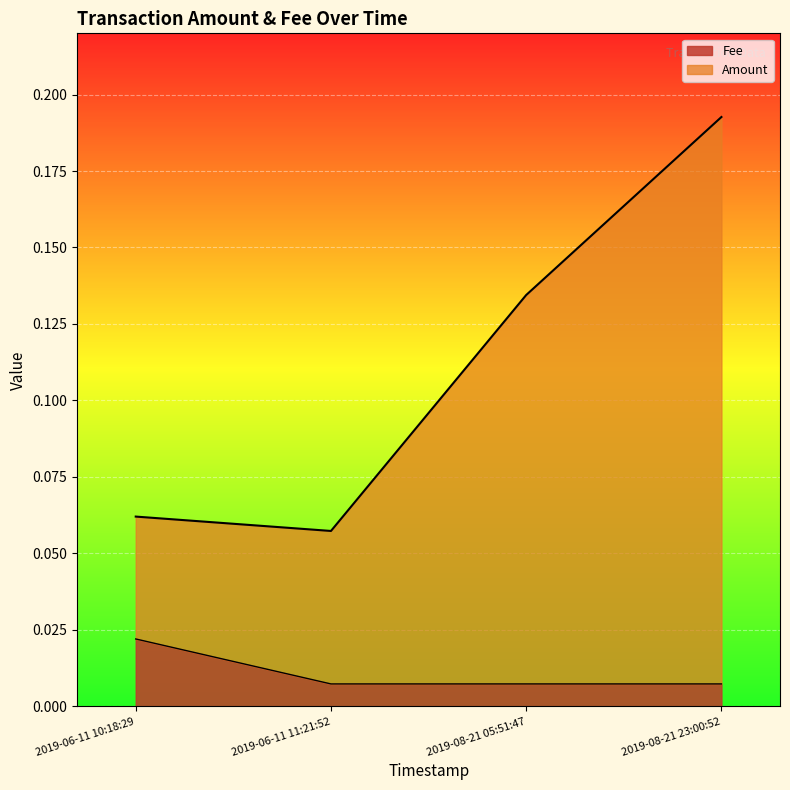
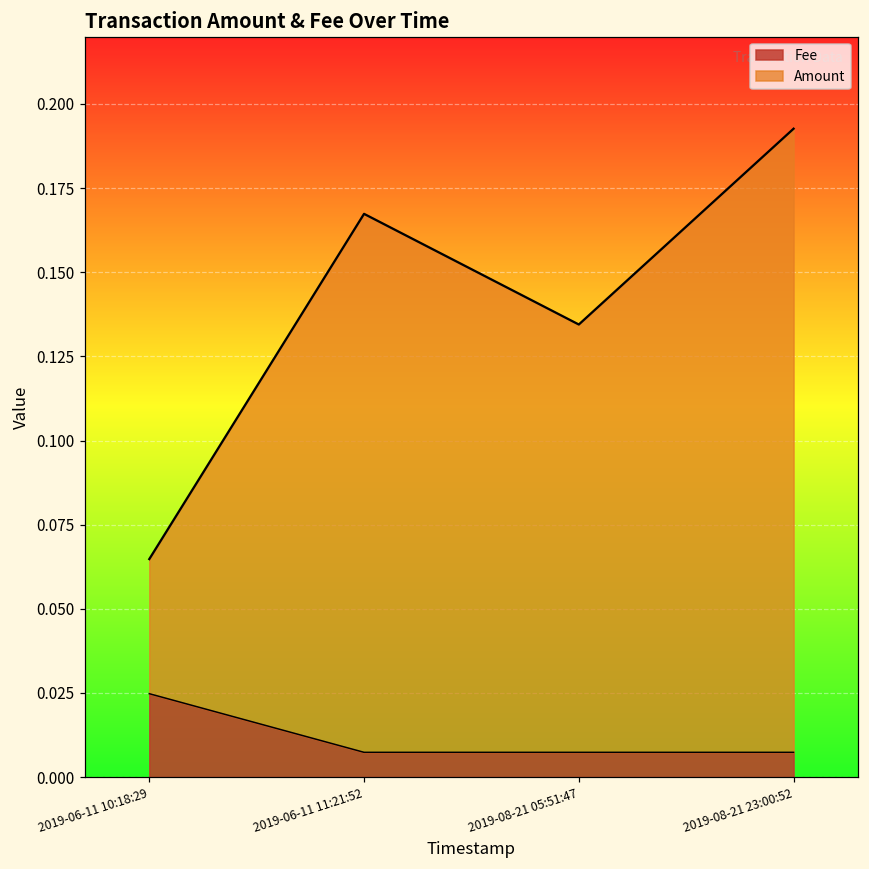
Fee, 2019-06-11 10:18:29: 0.022 -> 0.025
Amount, 2019-06-11 11:21:52: 0.05 -> 0.16
